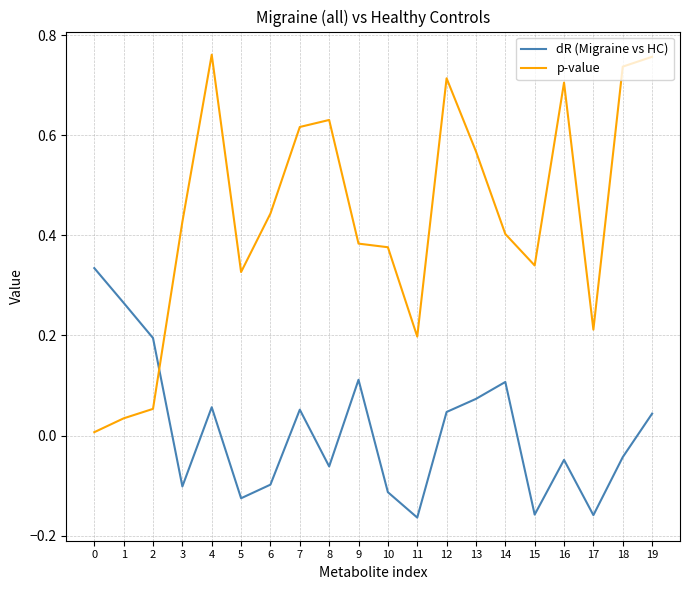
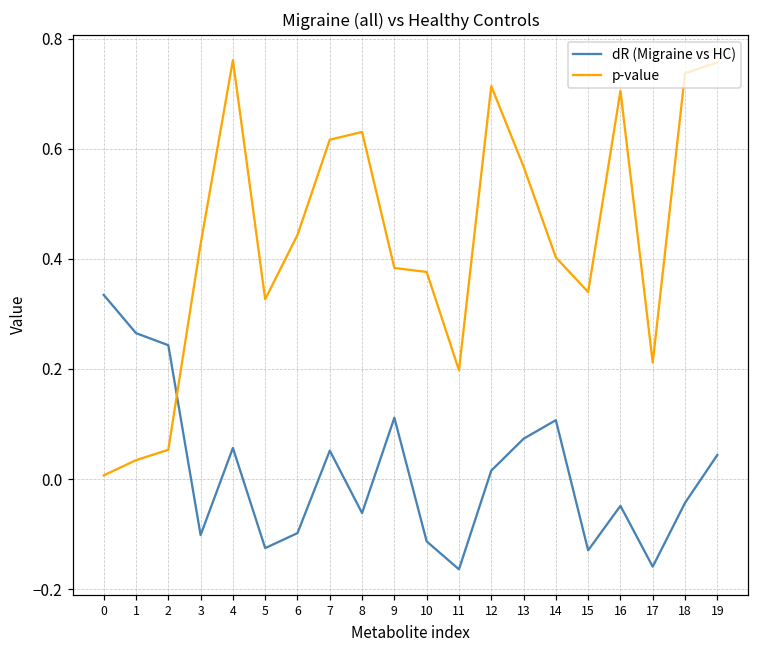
dR (Migraine vs HC), 2: 0.19 -> 0.24
dR (Migraine vs HC), 12: 0.05 -> 0.02
dR (Migraine vs HC), 15: -0.16 -> -0.13
